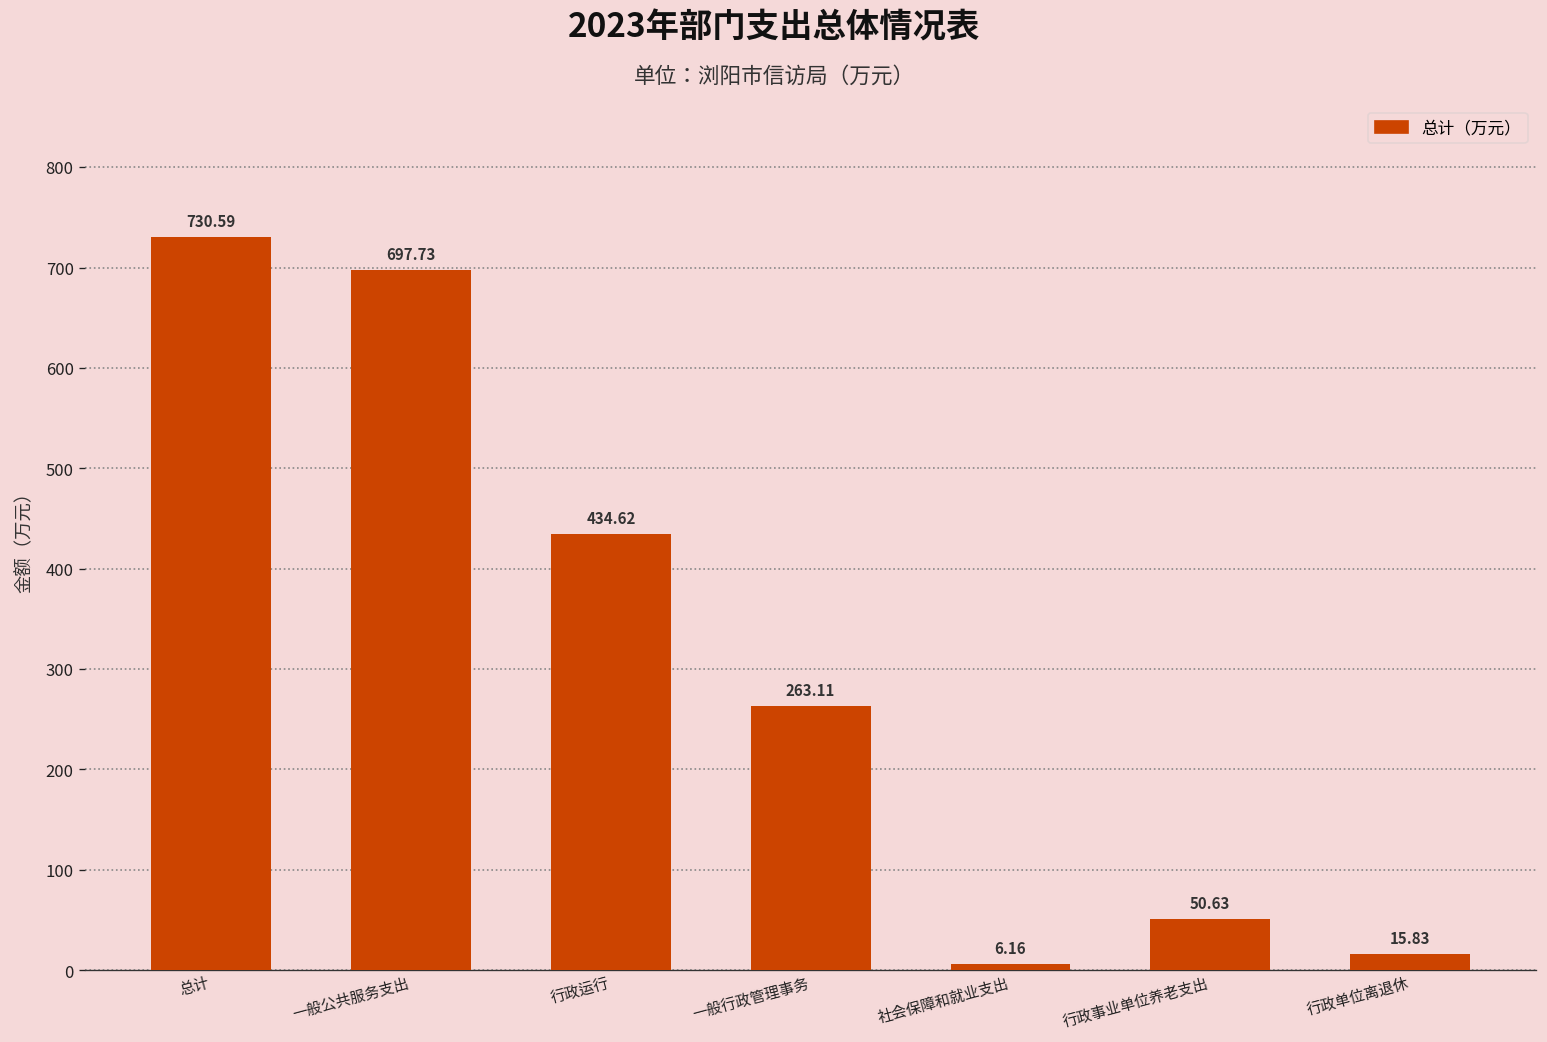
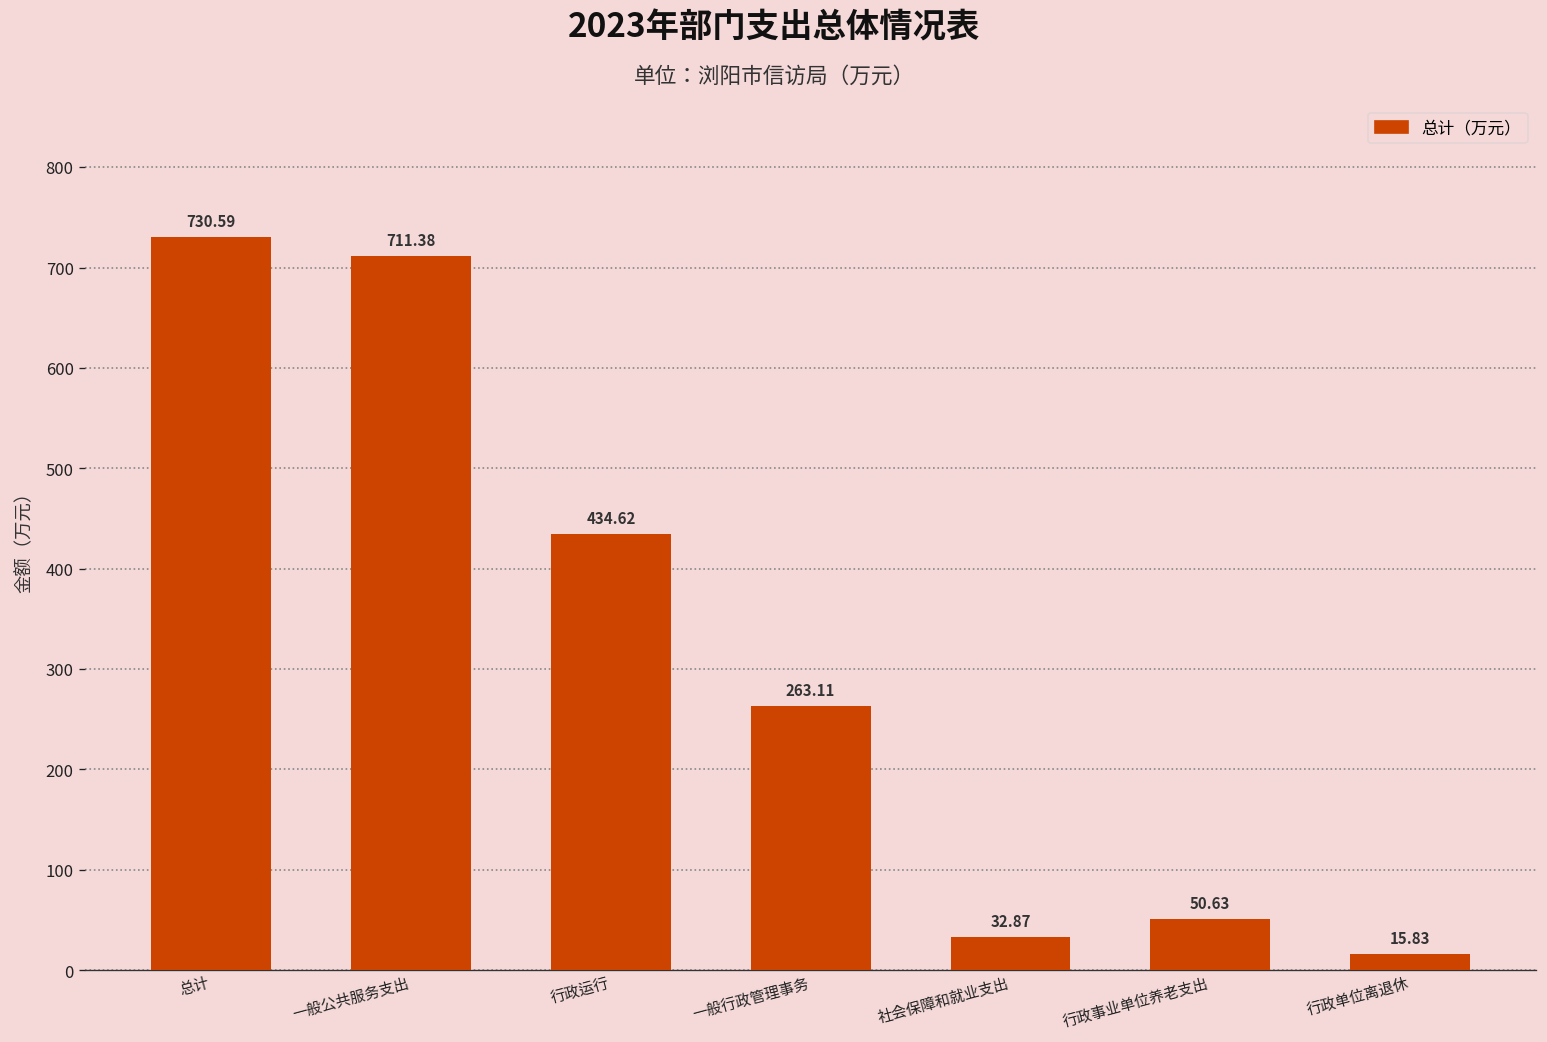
一般公共服务支出: 697.73 -> 711.38
社会保障和就业支出: 6.16 -> 32.87
